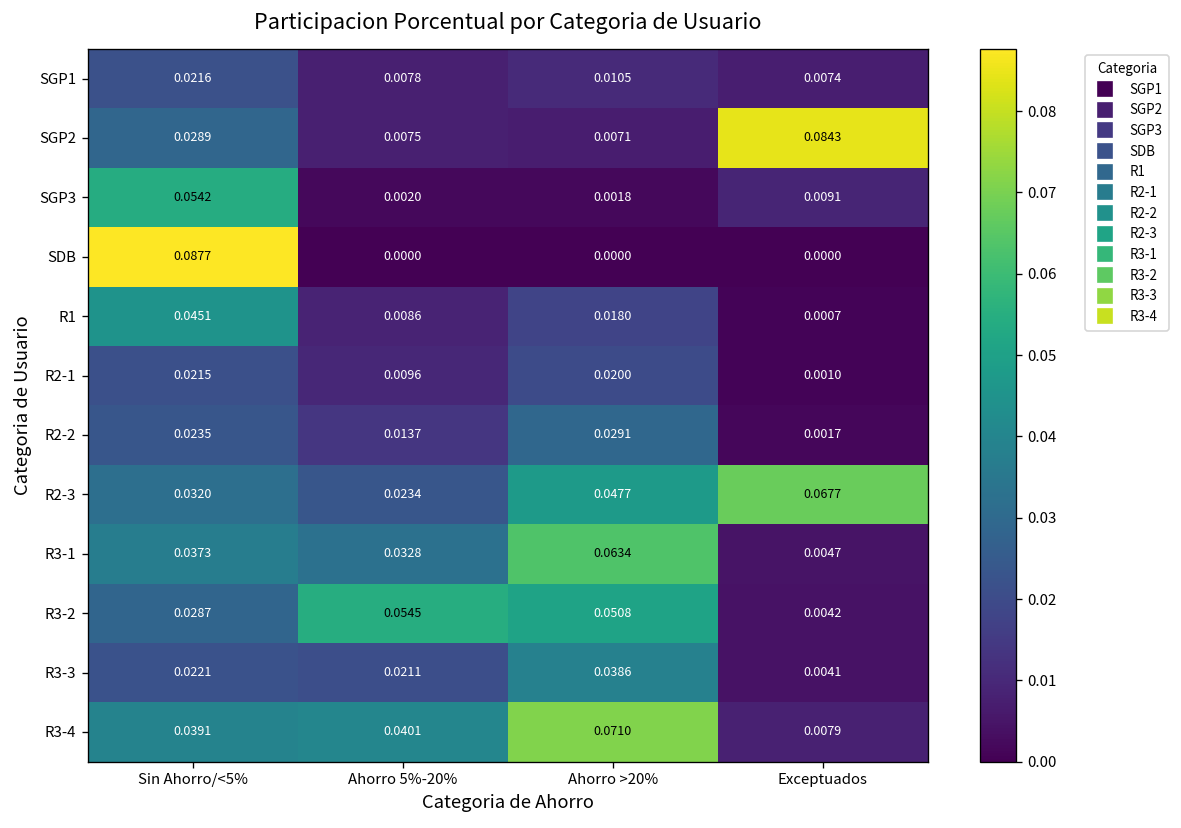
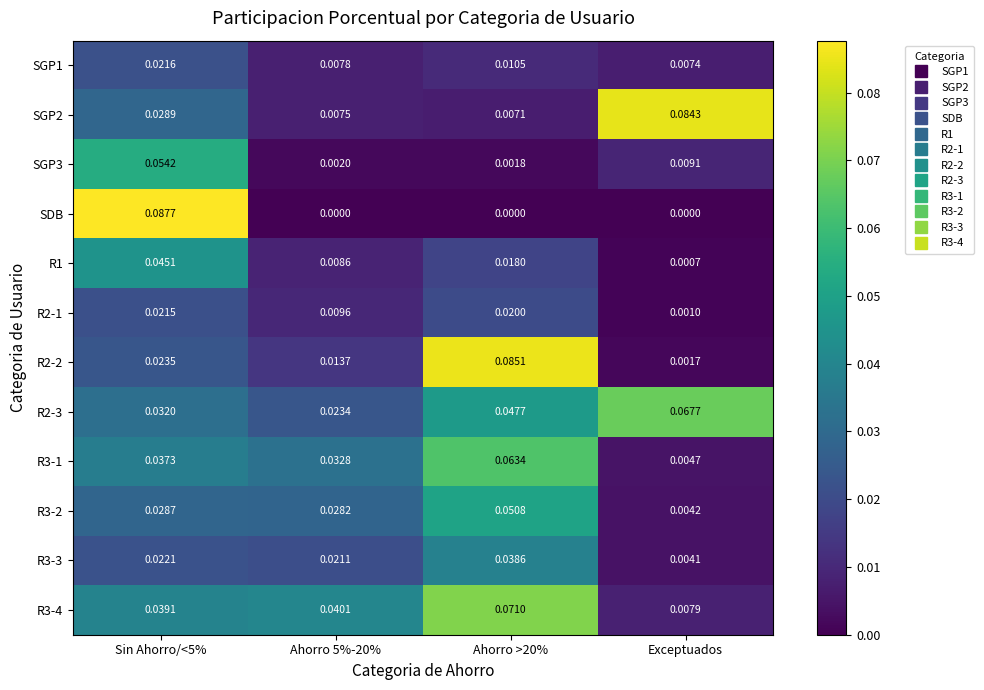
R2-2, Ahorro >20%: 0.0291 -> 0.0851
R3-2, Ahorro 5%-20%: 0.0545 -> 0.0282
